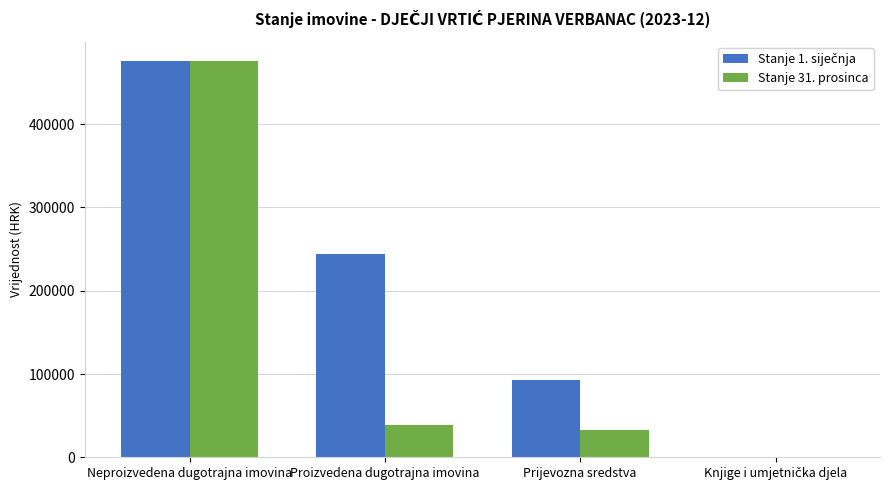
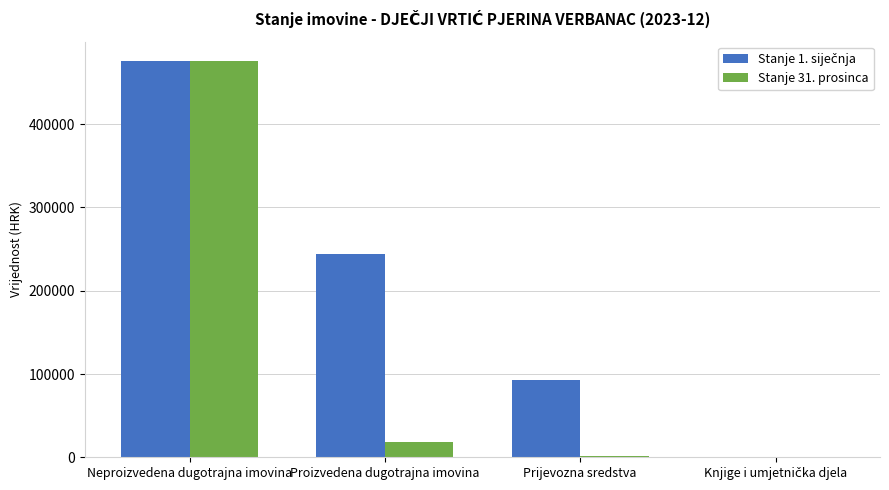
Stanje 31. prosinca, Proizvedena dugotrajna imovina: 40000 -> 20000
Stanje 31. prosinca, Prijevozna sredstva: 30000 -> 0
